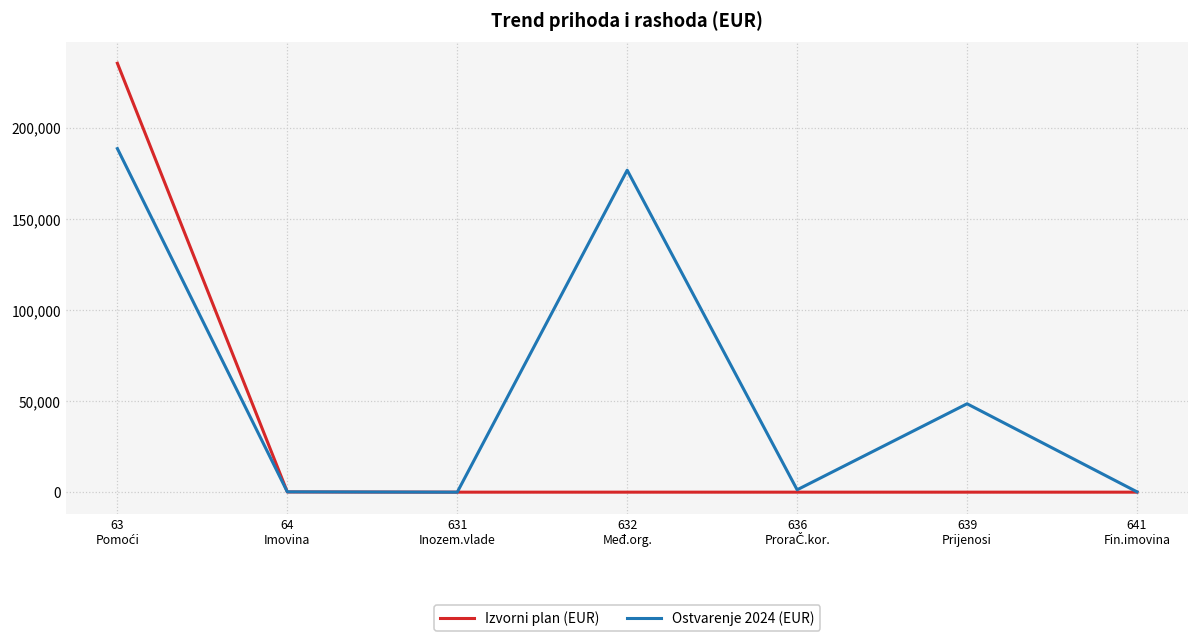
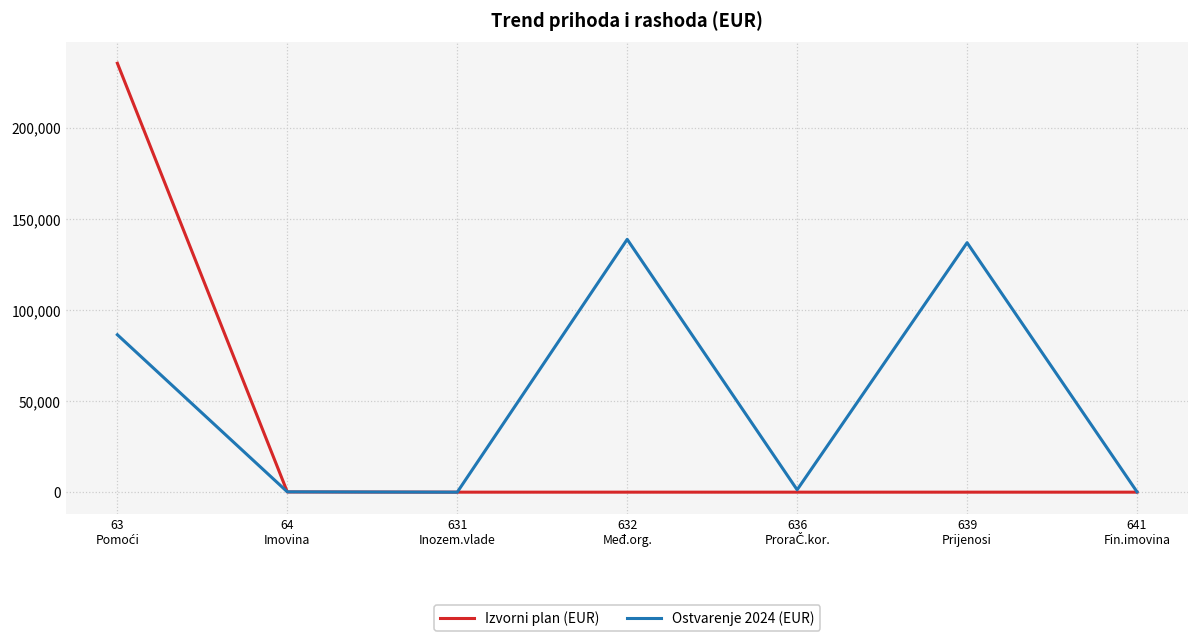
Ostvarenje 2024 (EUR), 63 Pomoći: 189,000 -> 86,000
Ostvarenje 2024 (EUR), 632 Međ.org.: 177,000 -> 139,000
Ostvarenje 2024 (EUR), 639 Prijenosi: 49,000 -> 137,000
